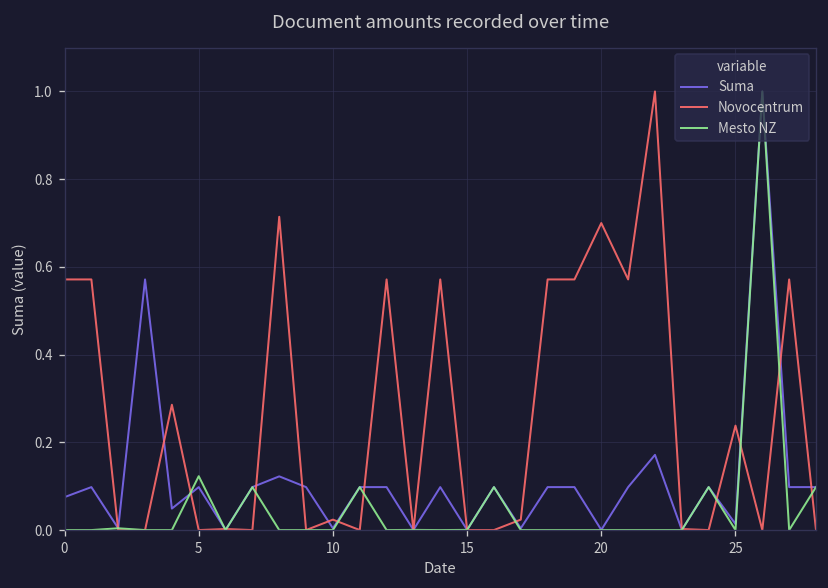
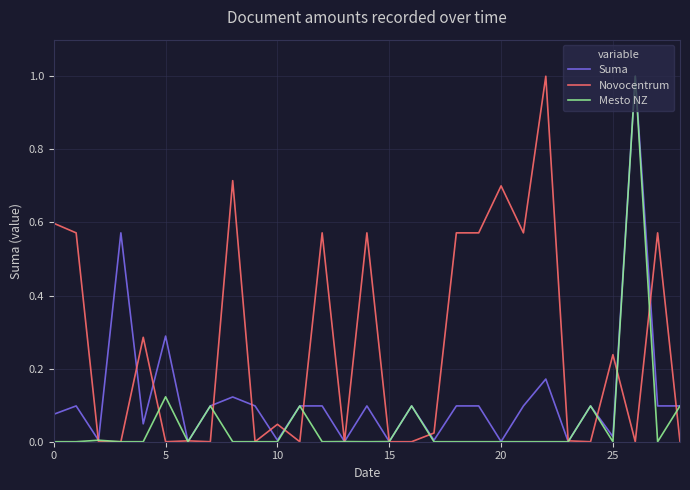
Novocentrum, 0: 0.57 -> 0.60
Suma, 5: 0.10 -> 0.29
Novocentrum, 10: 0.02 -> 0.05
